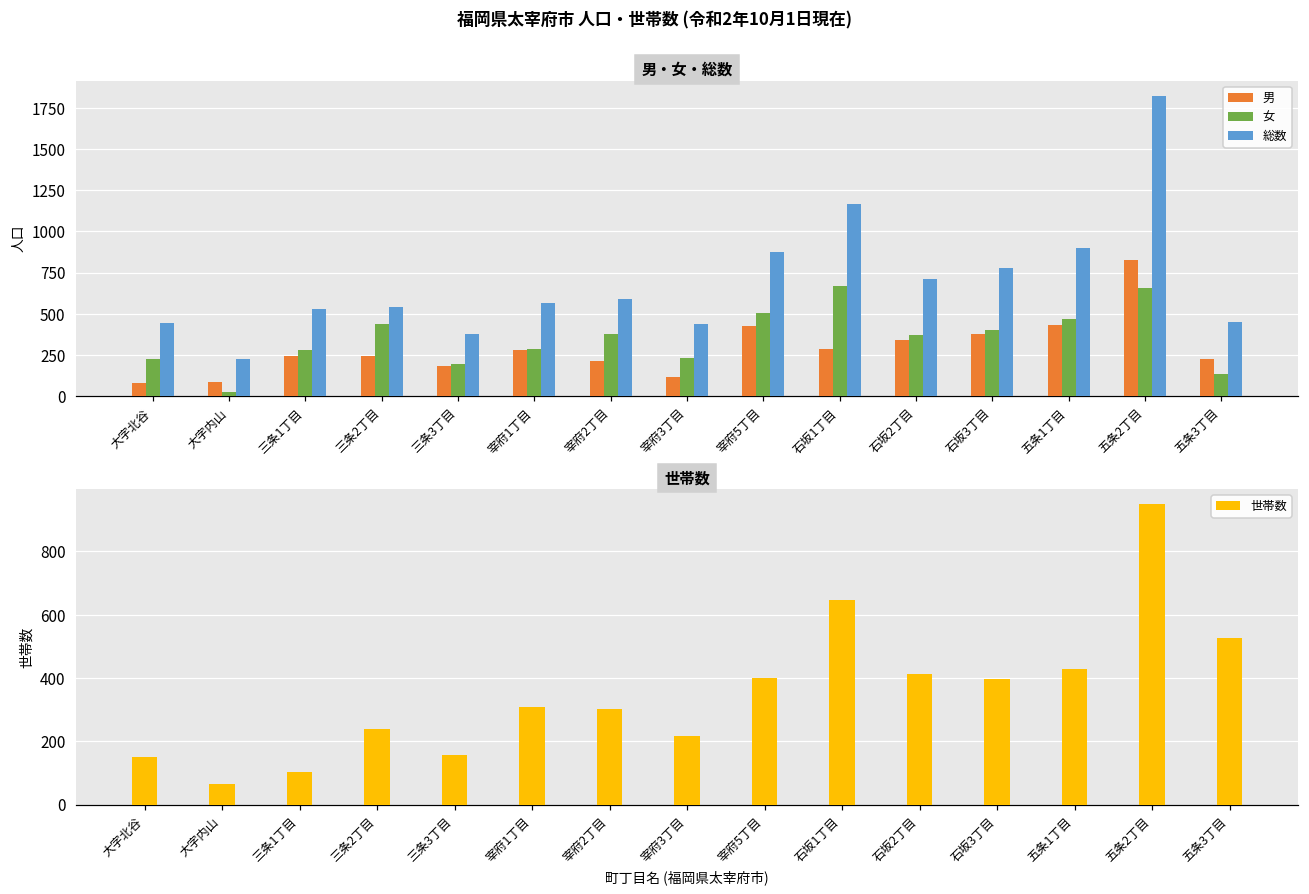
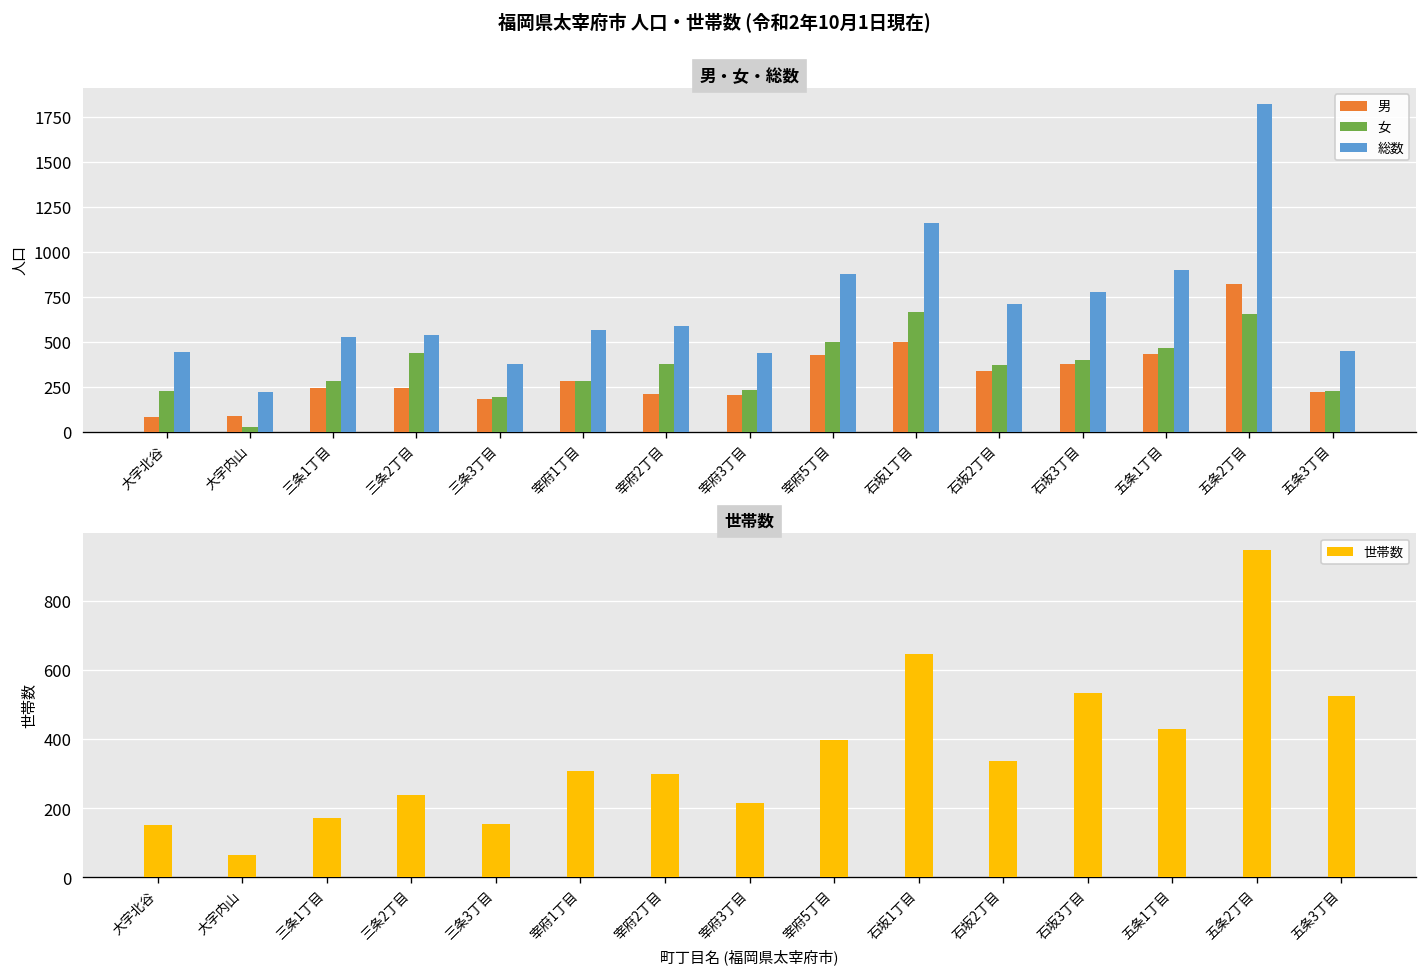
男・女・総数, 男, 宰府3丁目: 120 -> 210
男・女・総数, 男, 石坂1丁目: 280 -> 500
男・女・総数, 女, 五条3丁目: 130 -> 230
世帯数, 三条1丁目: 100 -> 170
世帯数, 石坂2丁目: 410 -> 340
世帯数, 石坂3丁目: 400 -> 540
